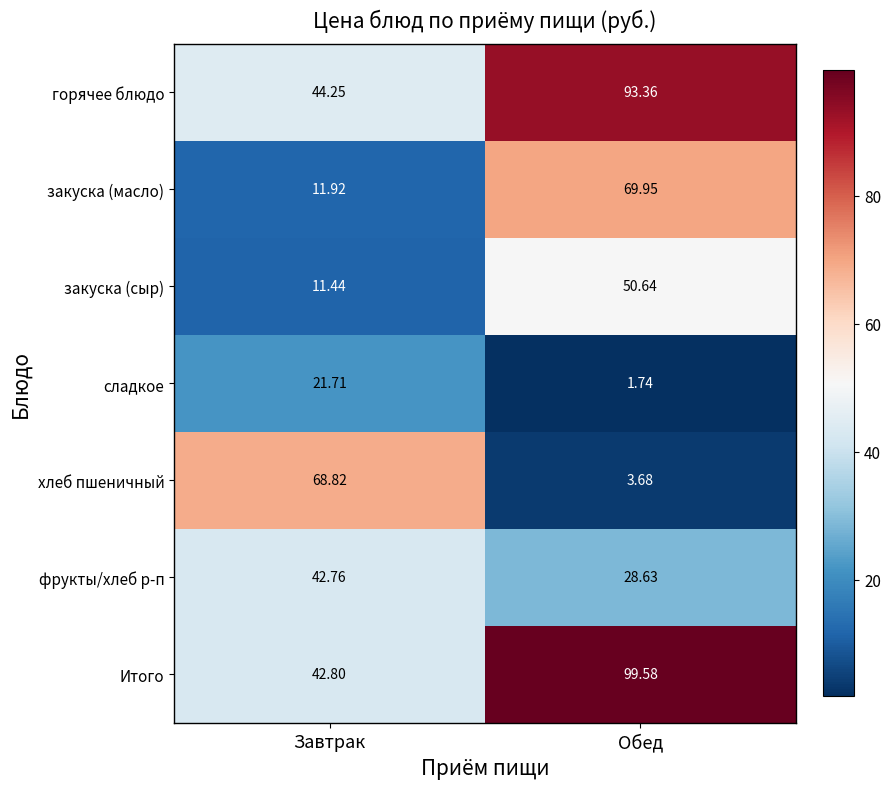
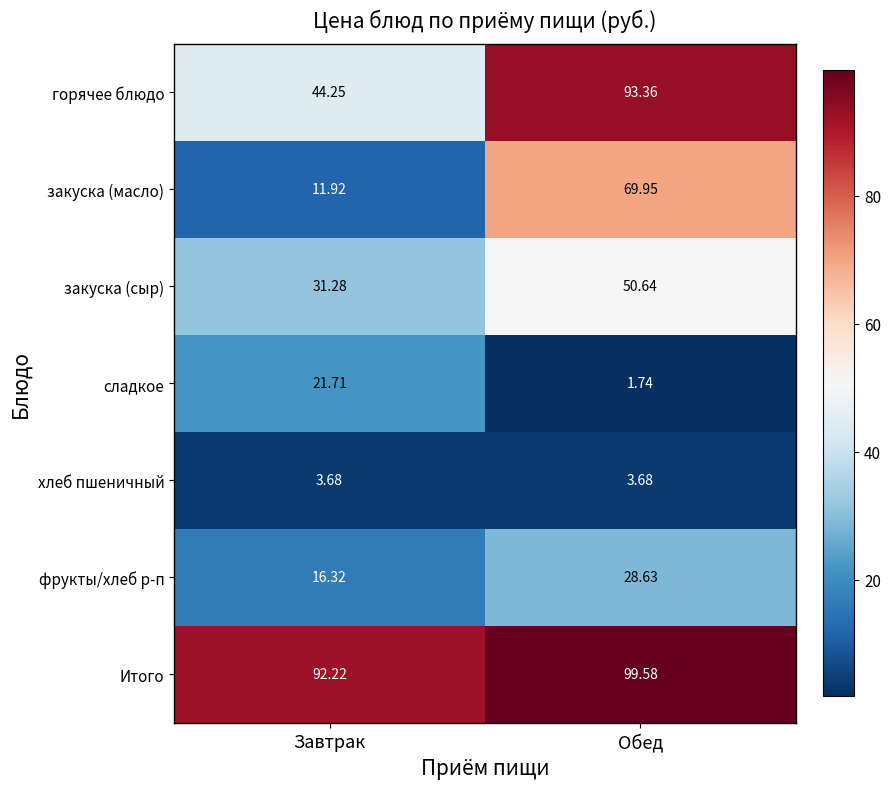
закуска (сыр), Завтрак: 11.44 -> 31.28
хлеб пшеничный, Завтрак: 68.82 -> 3.68
фрукты/хлеб р-п, Завтрак: 42.76 -> 16.32
Итого, Завтрак: 42.80 -> 92.22
